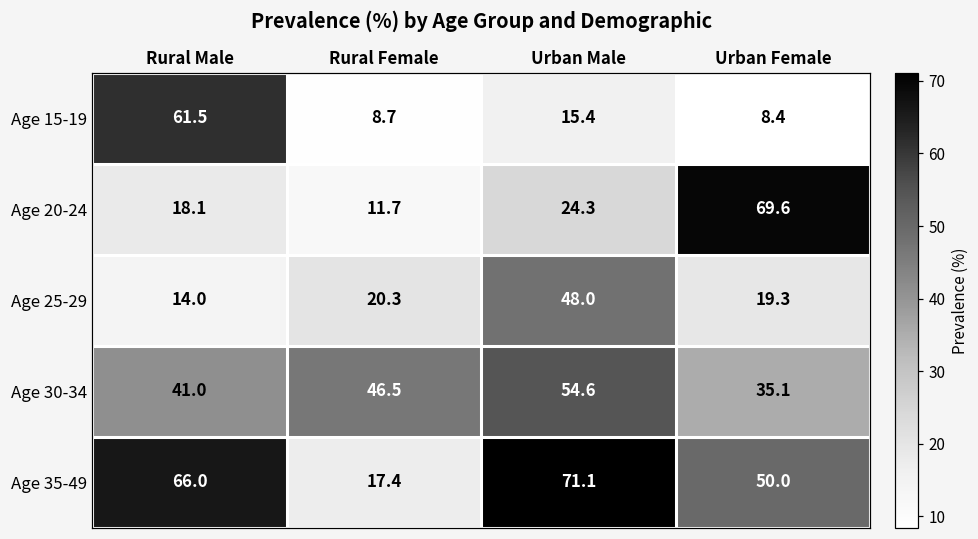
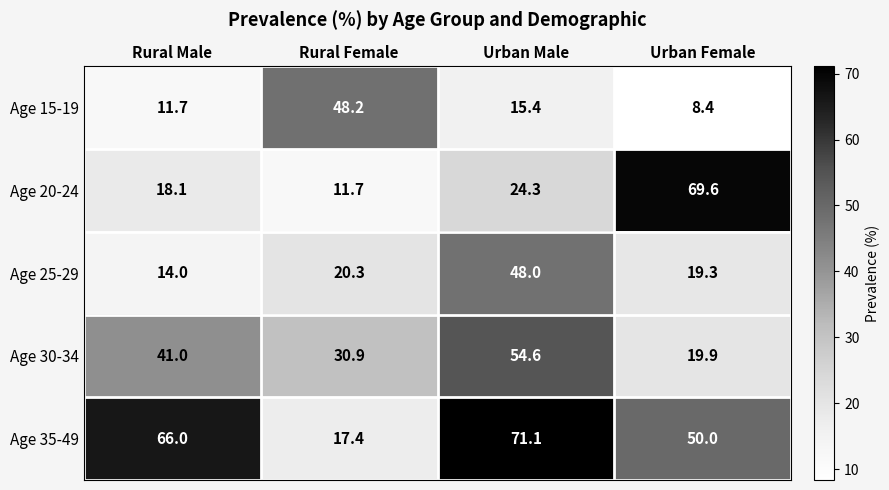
Age 15-19, Rural Male: 61.5 -> 11.7
Age 15-19, Rural Female: 8.7 -> 48.2
Age 30-34, Rural Female: 46.5 -> 30.9
Age 30-34, Urban Female: 35.1 -> 19.9
